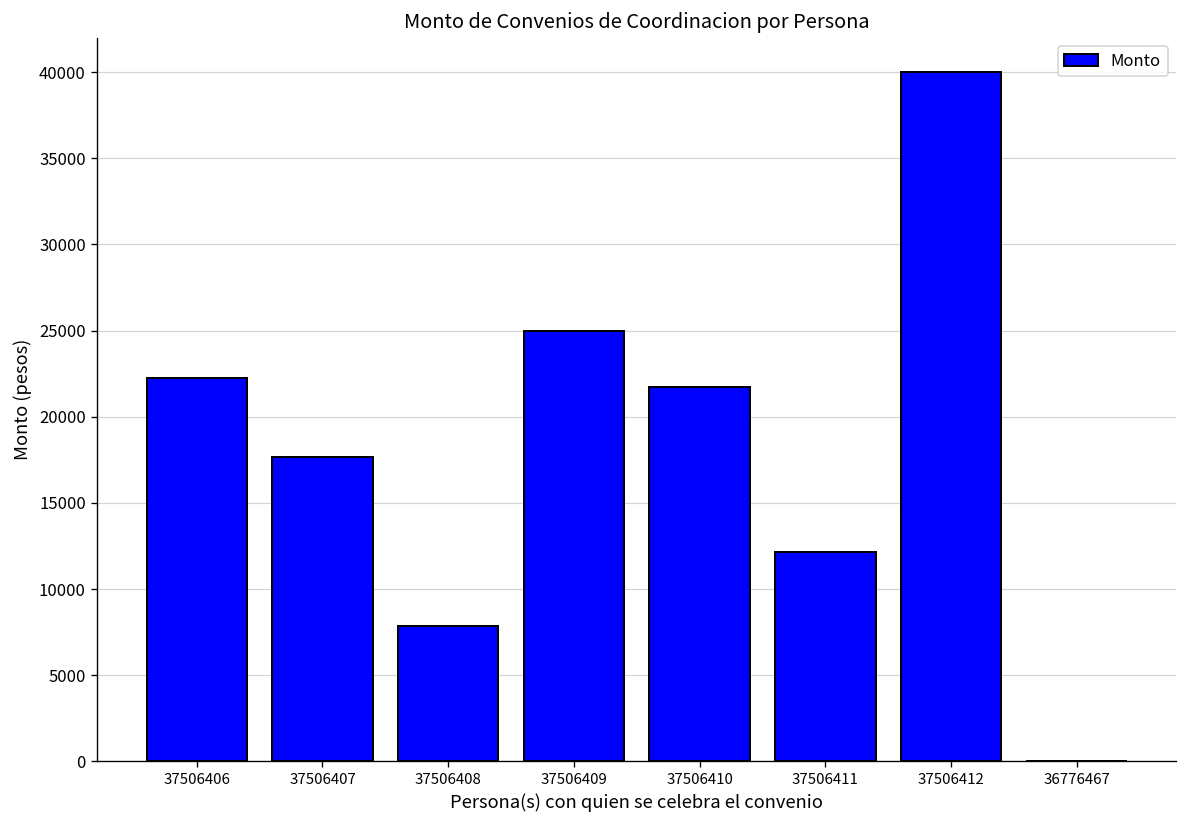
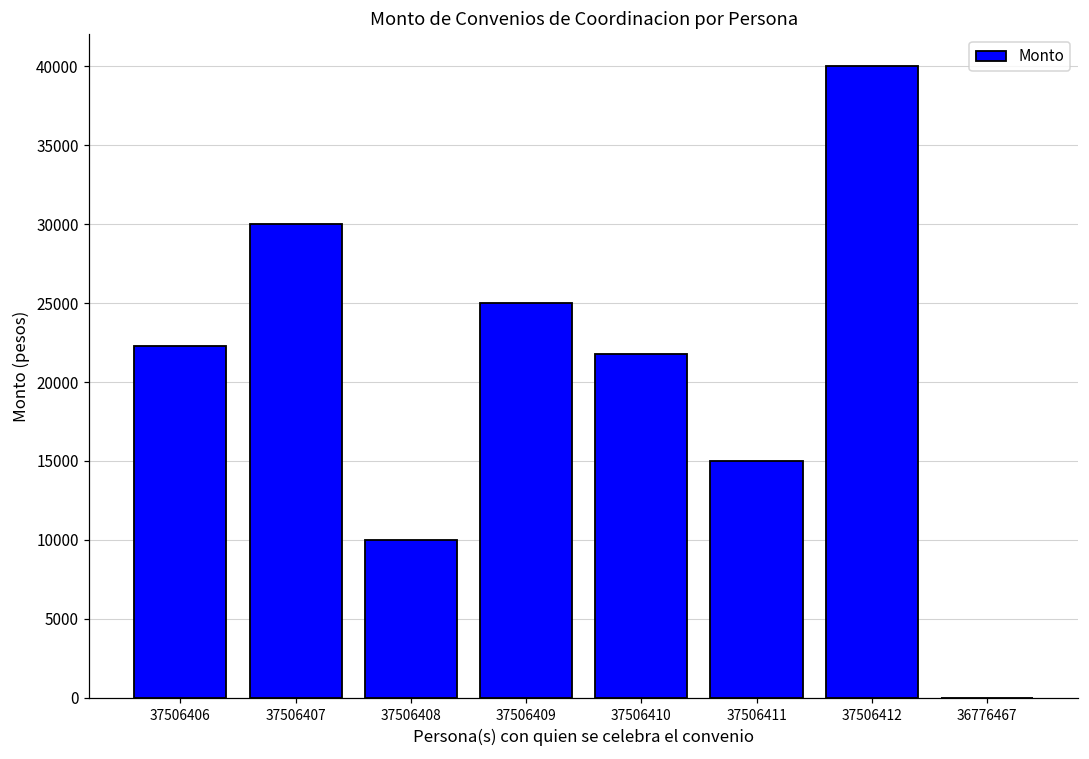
37506407: 17700 -> 30000
37506408: 7900 -> 10000
37506411: 12200 -> 15000
